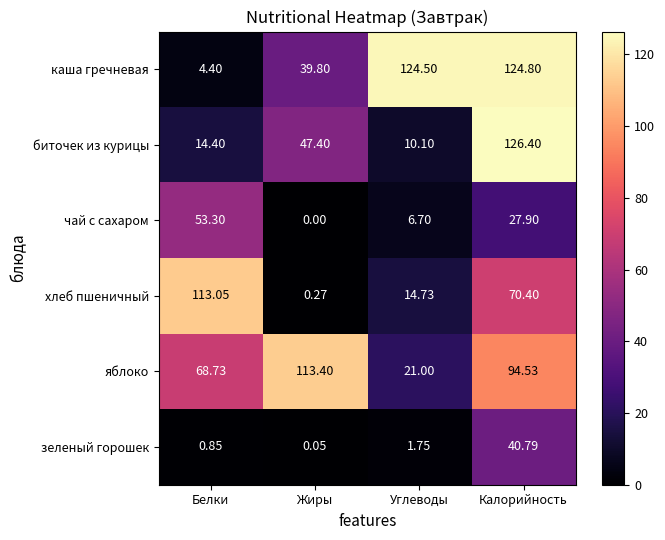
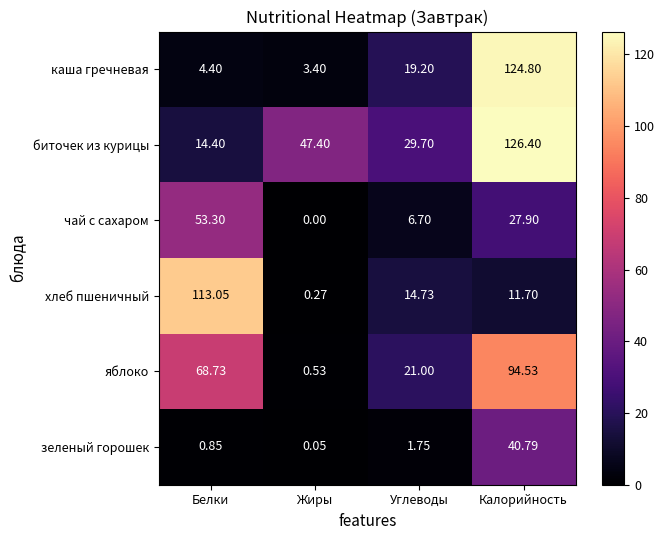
каша гречневая, Жиры: 39.80 -> 3.40
каша гречневая, Углеводы: 124.50 -> 19.20
биточек из курицы, Углеводы: 10.10 -> 29.70
хлеб пшеничный, Калорийность: 70.40 -> 11.70
яблоко, Жиры: 113.40 -> 0.53
